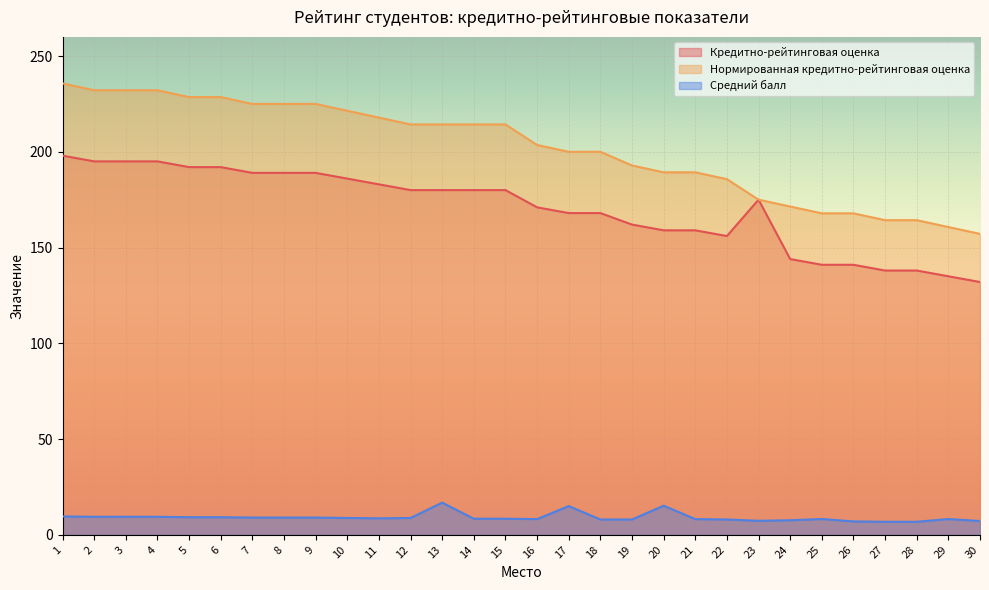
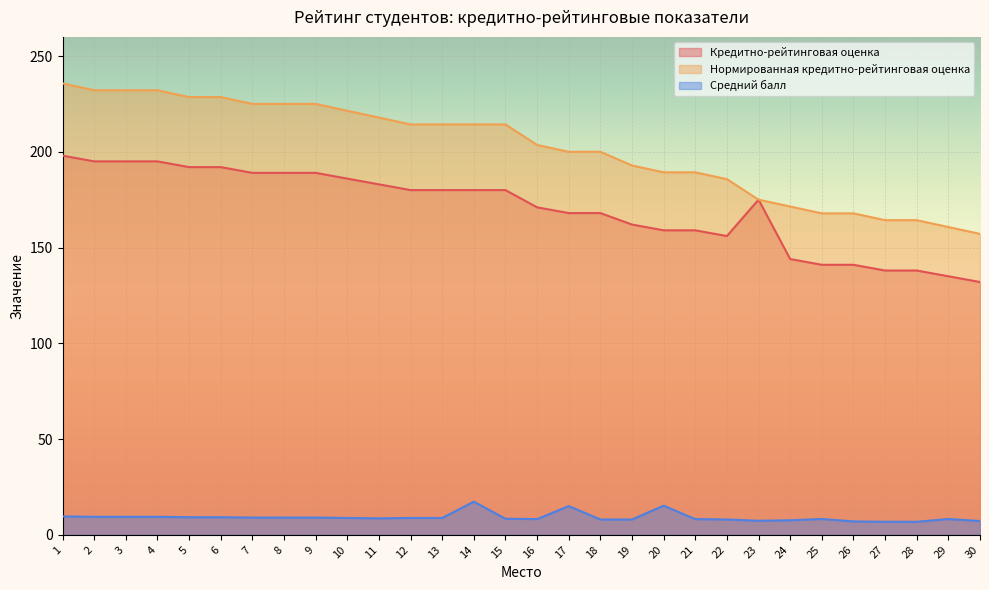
Средний балл, 13: 17 -> 9
Средний балл, 14: 8 -> 17
